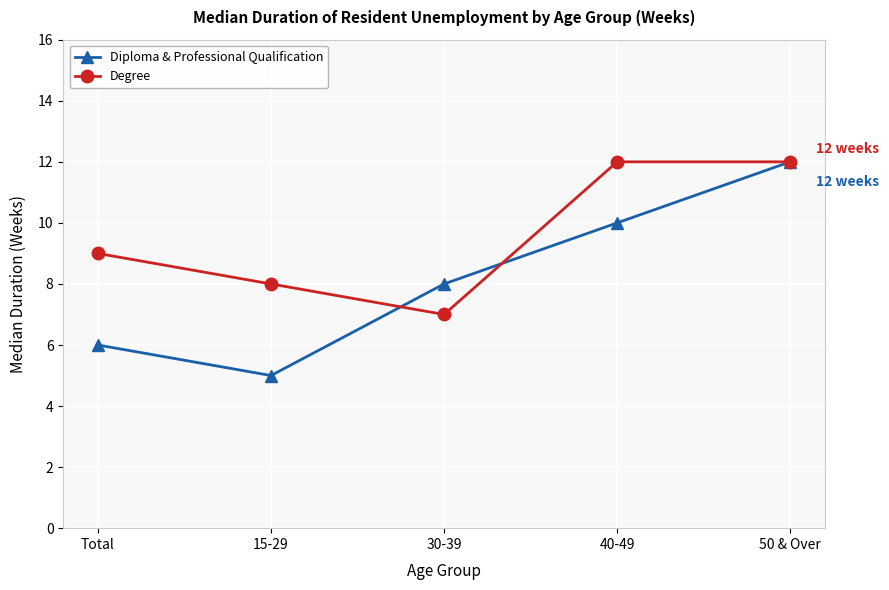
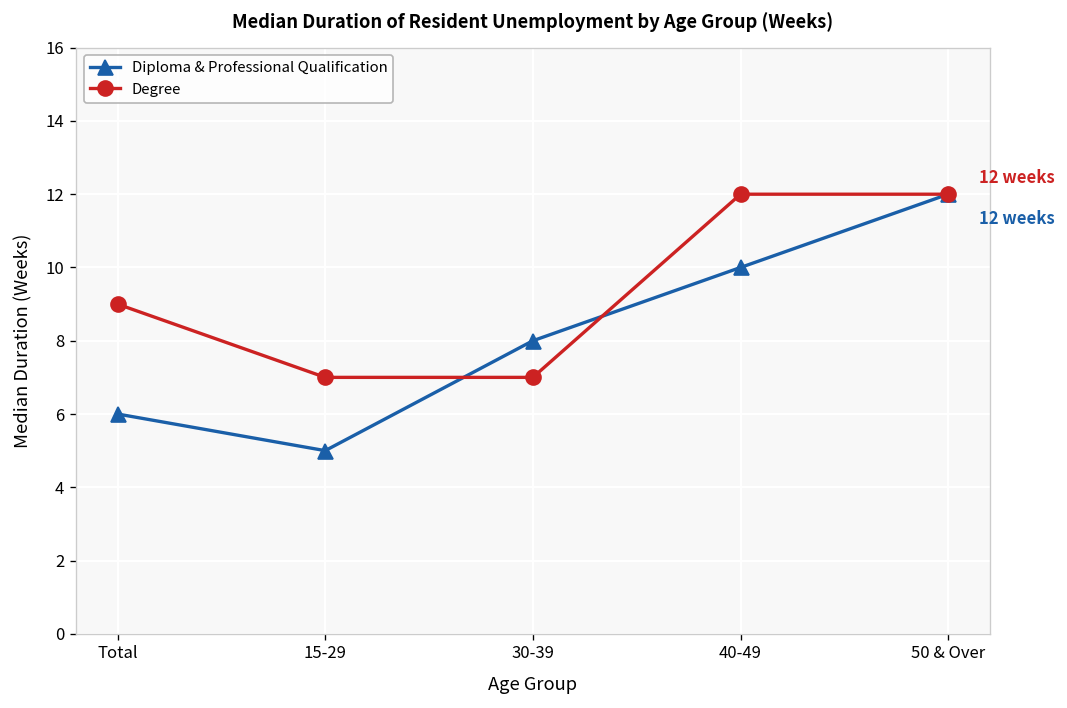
Degree, 15-29: 8 -> 7
